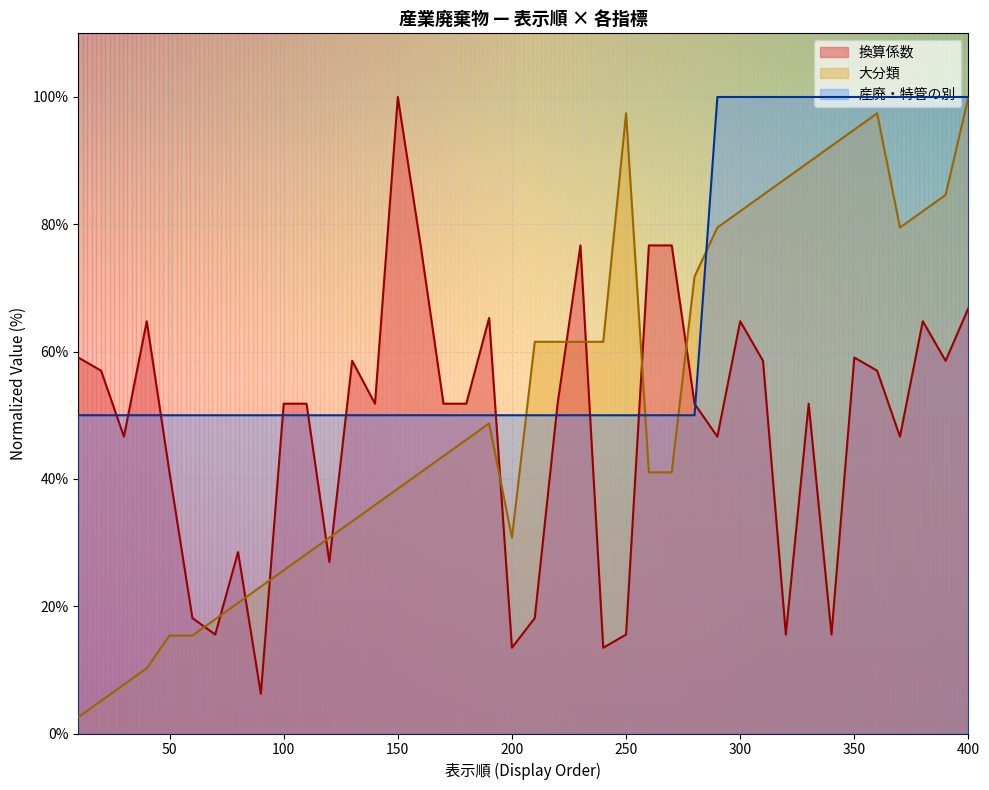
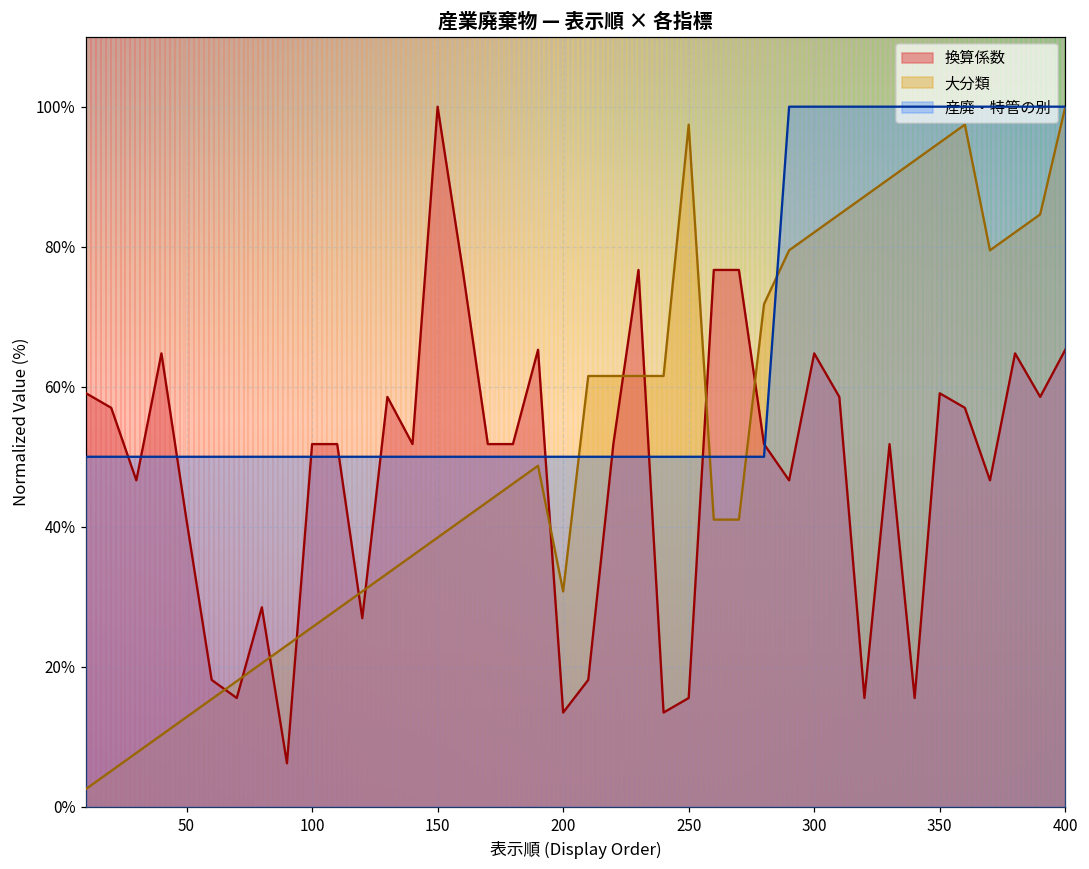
大分類, 50: 15% -> 13%
換算係数, 400: 67% -> 65%
